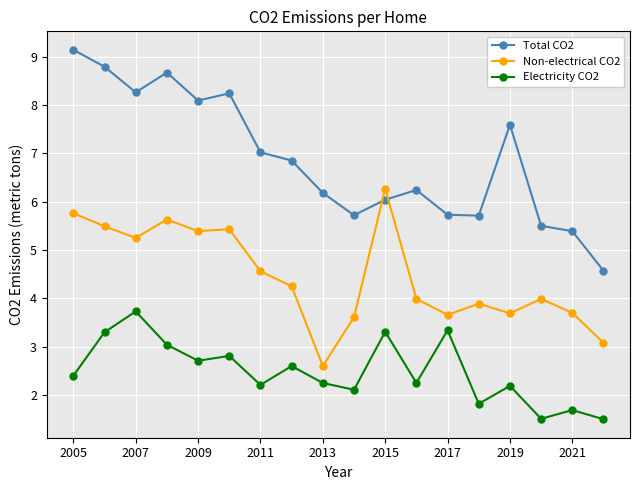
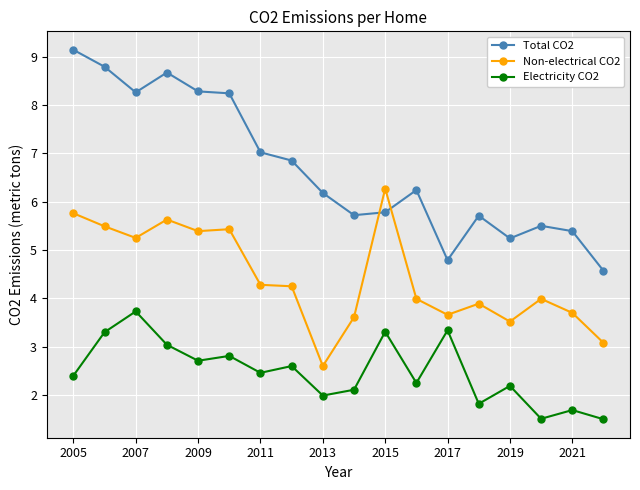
Total CO2, 2009: 8.1 -> 8.3
Non-electrical CO2, 2011: 4.6 -> 4.3
Electricity CO2, 2011: 2.2 -> 2.5
Electricity CO2, 2013: 2.3 -> 2.0
Total CO2, 2015: 6.0 -> 5.8
Total CO2, 2017: 5.7 -> 4.8
Total CO2, 2019: 7.6 -> 5.2
Non-electrical CO2, 2019: 3.7 -> 3.5
